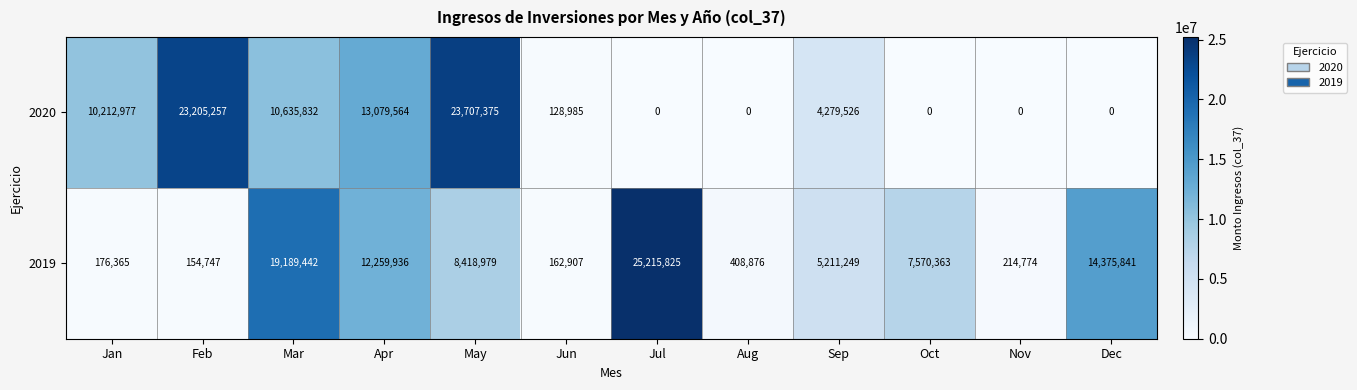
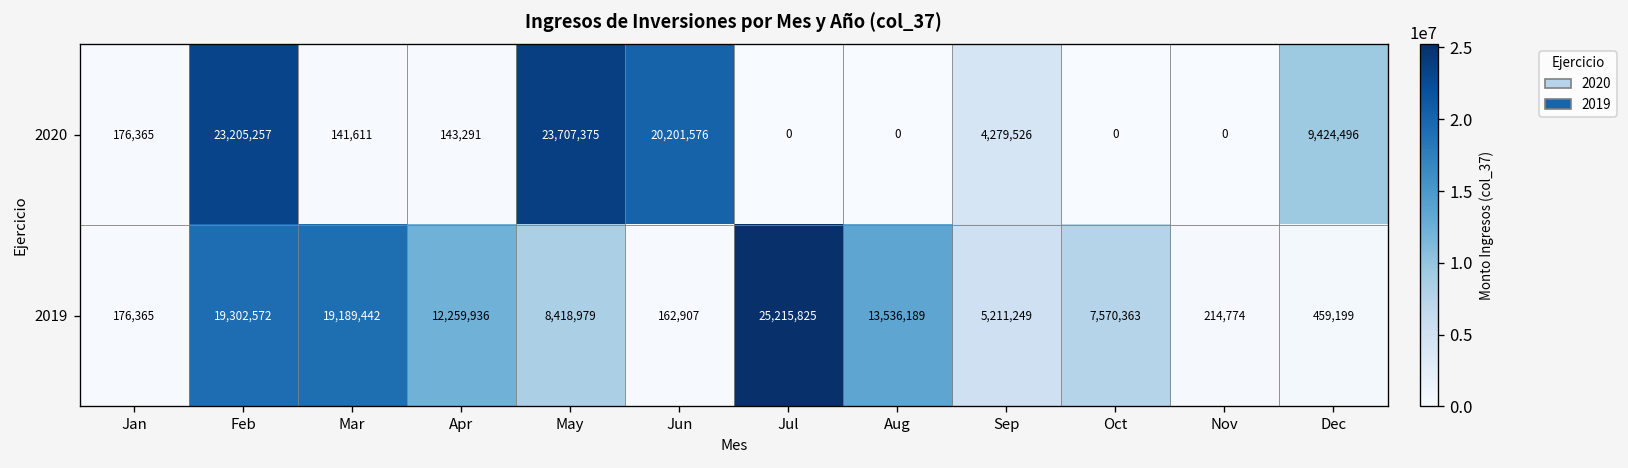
2020, Jan: 10,212,977 -> 176,365
2020, Mar: 10,635,832 -> 141,611
2020, Apr: 13,079,564 -> 143,291
2020, Jun: 128,985 -> 20,201,576
2020, Dec: 0 -> 9,424,496
2019, Feb: 154,747 -> 19,302,572
2019, Aug: 408,876 -> 13,536,189
2019, Dec: 14,375,841 -> 459,199
